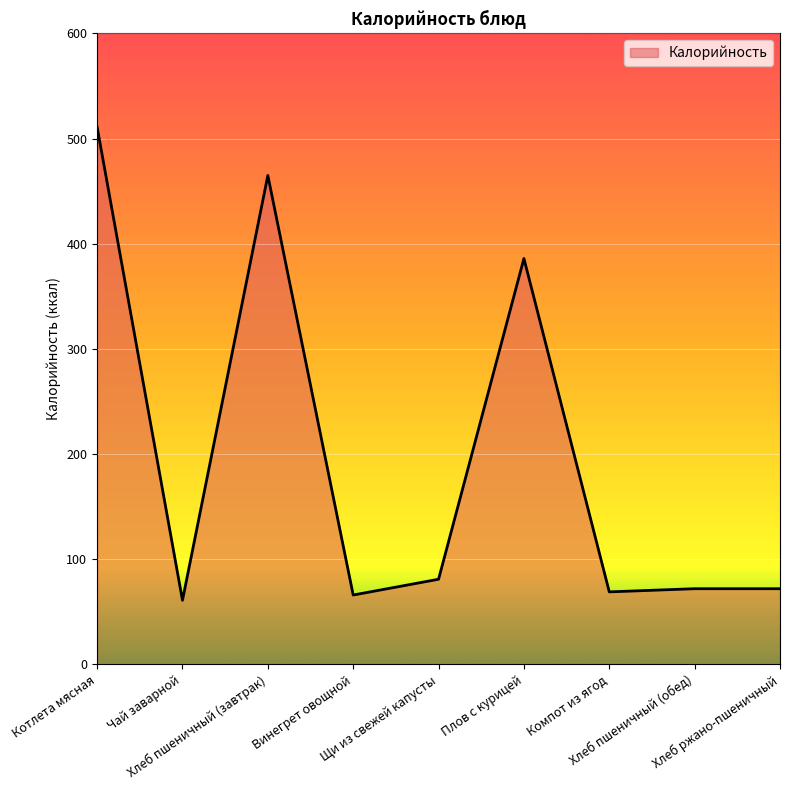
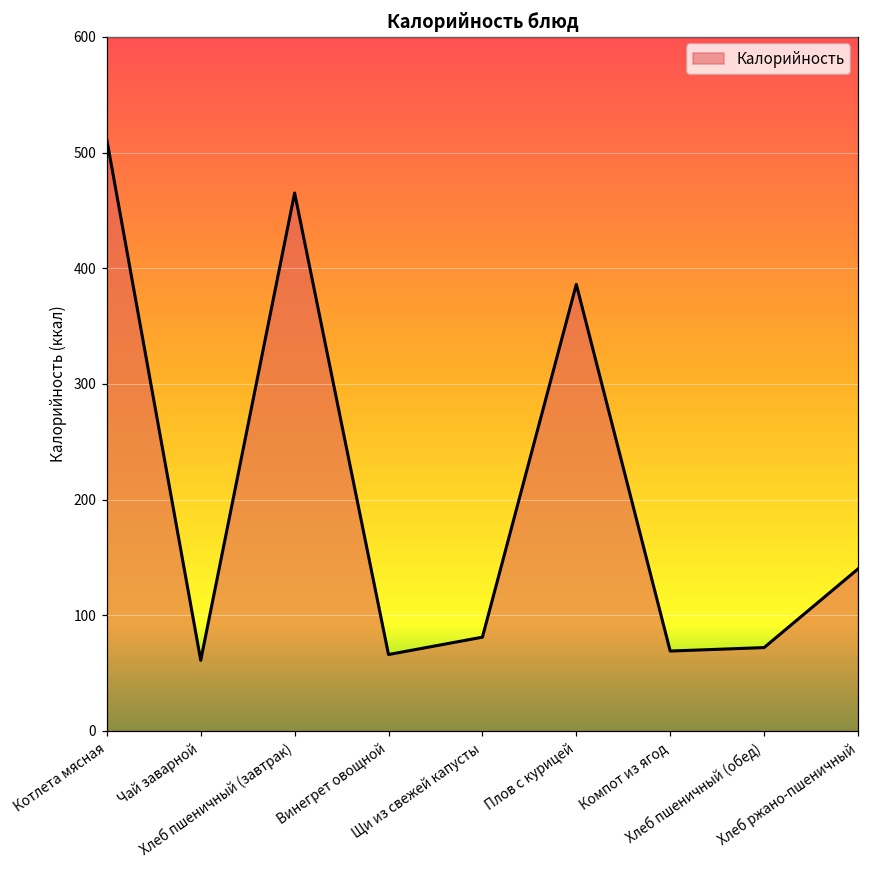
Хлеб ржано-пшеничный: 72 -> 140
